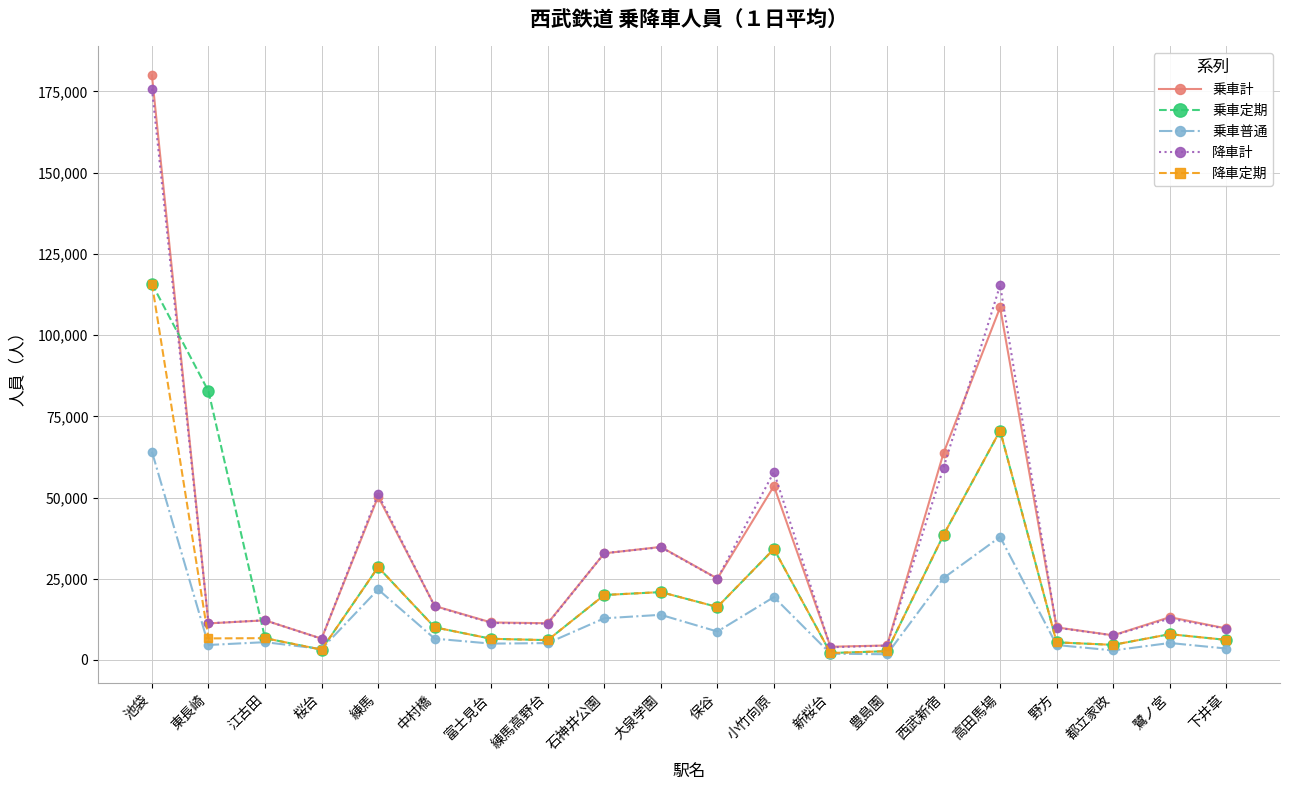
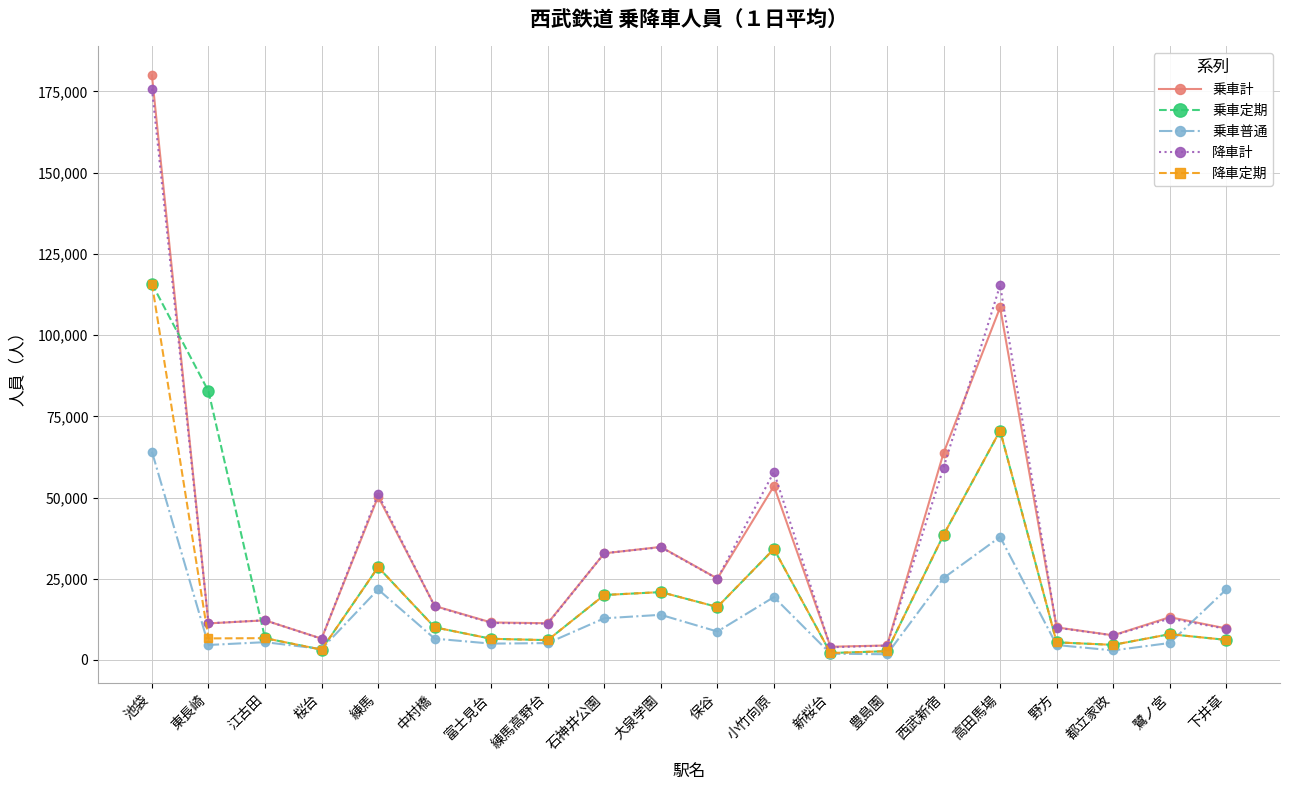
乗車普通, 下井草: 4,000 -> 22,000
